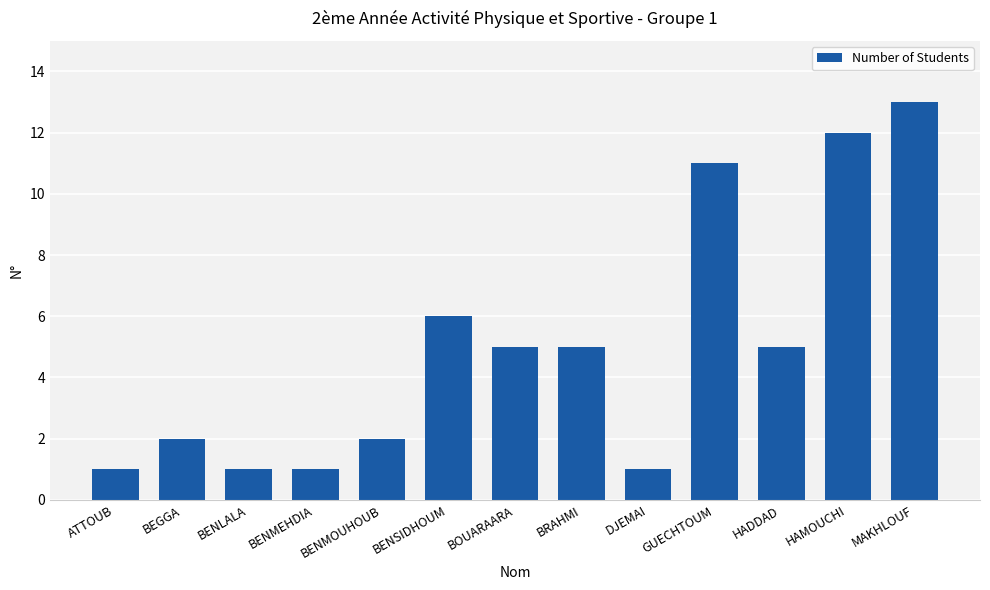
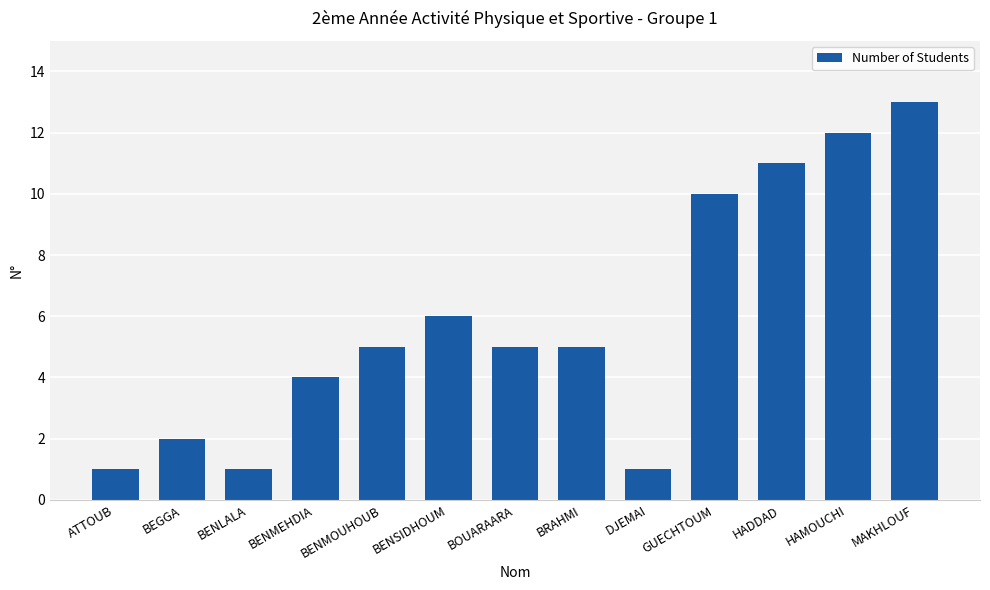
BENMEHDIA: 1 -> 4
BENMOUHOUB: 2 -> 5
GUECHTOUM: 11 -> 10
HADDAD: 5 -> 11
